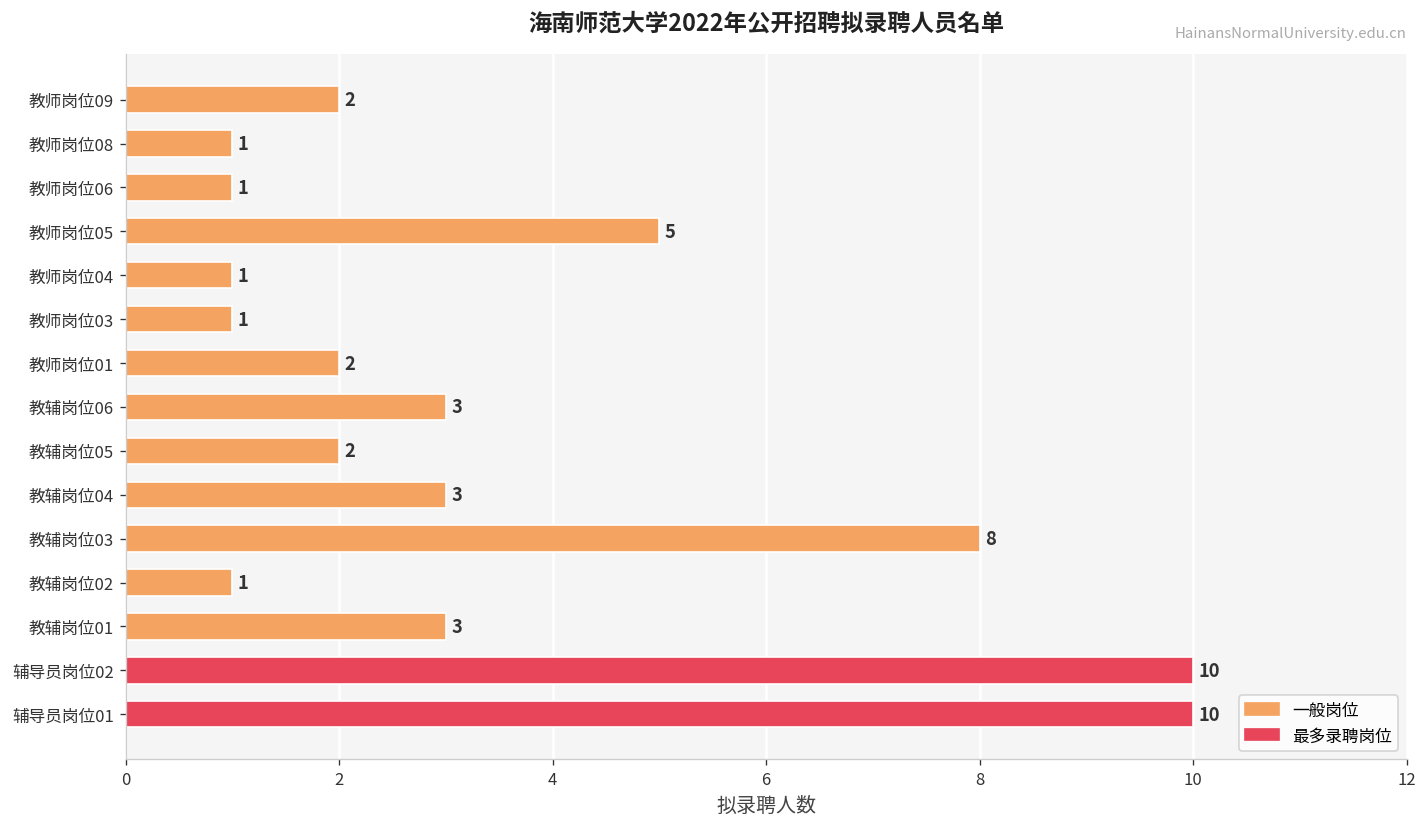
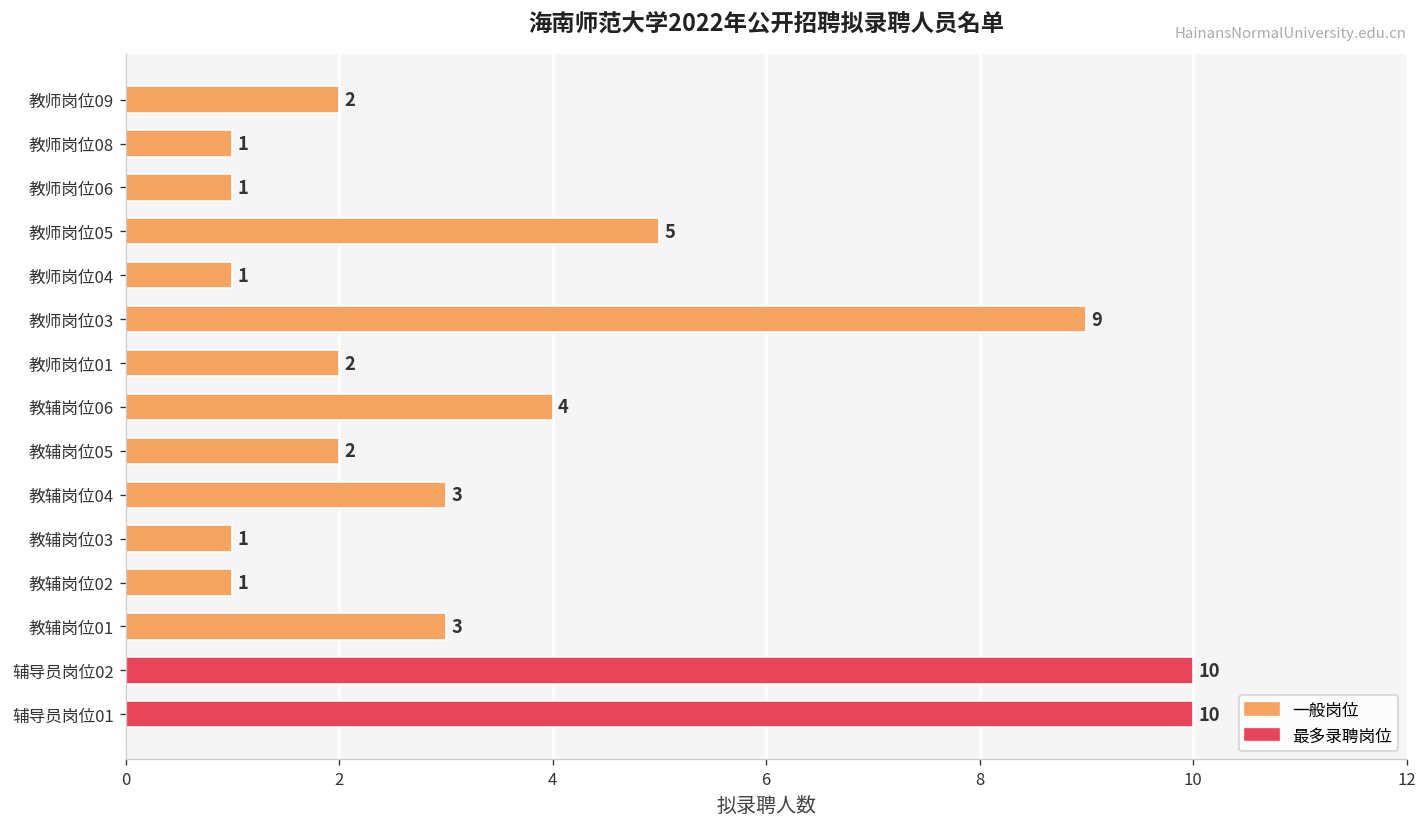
教师岗位03: 1 -> 9
教辅岗位06: 3 -> 4
教辅岗位03: 8 -> 1
